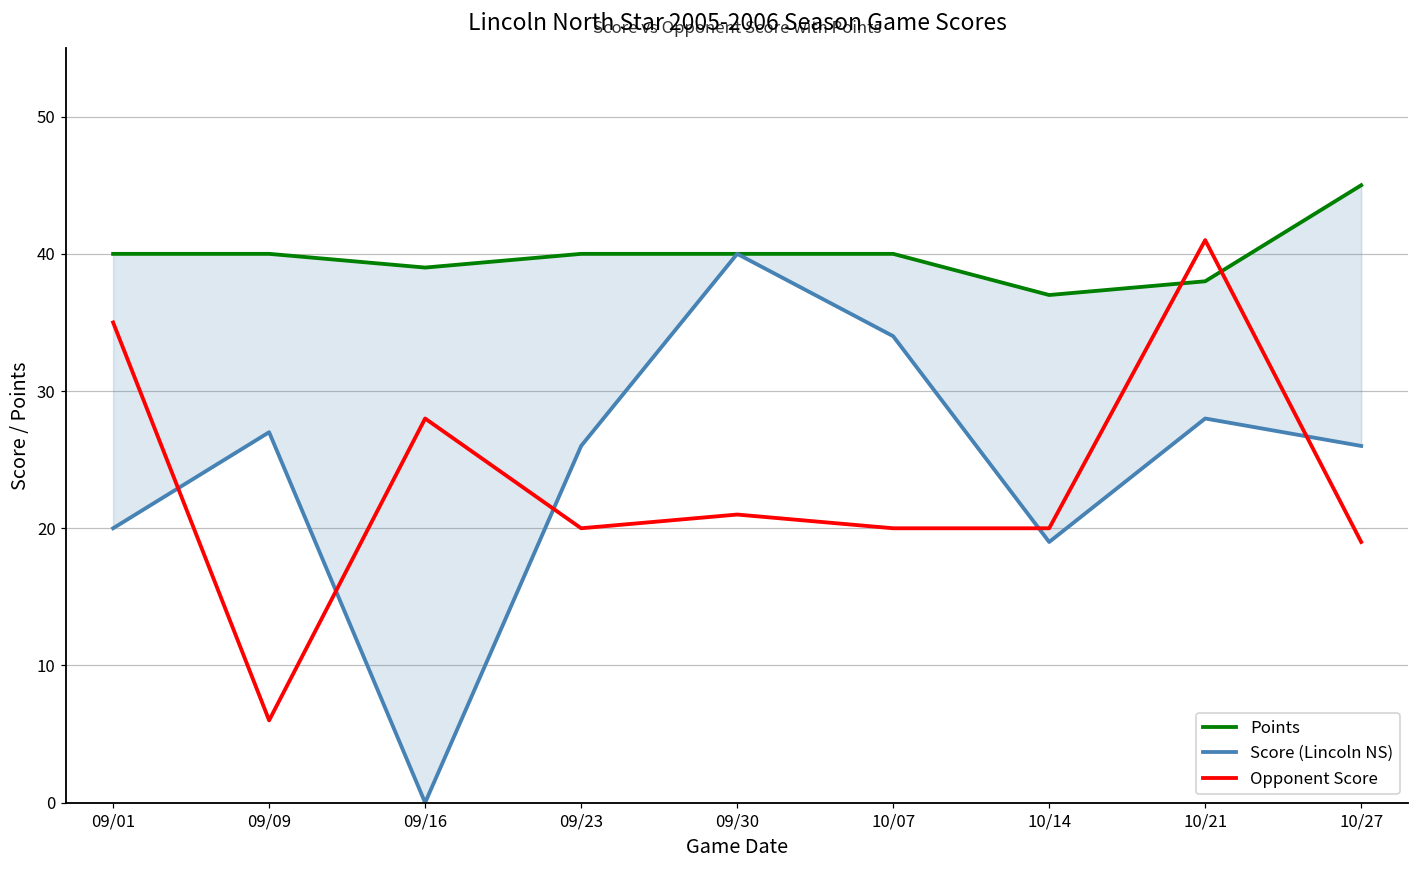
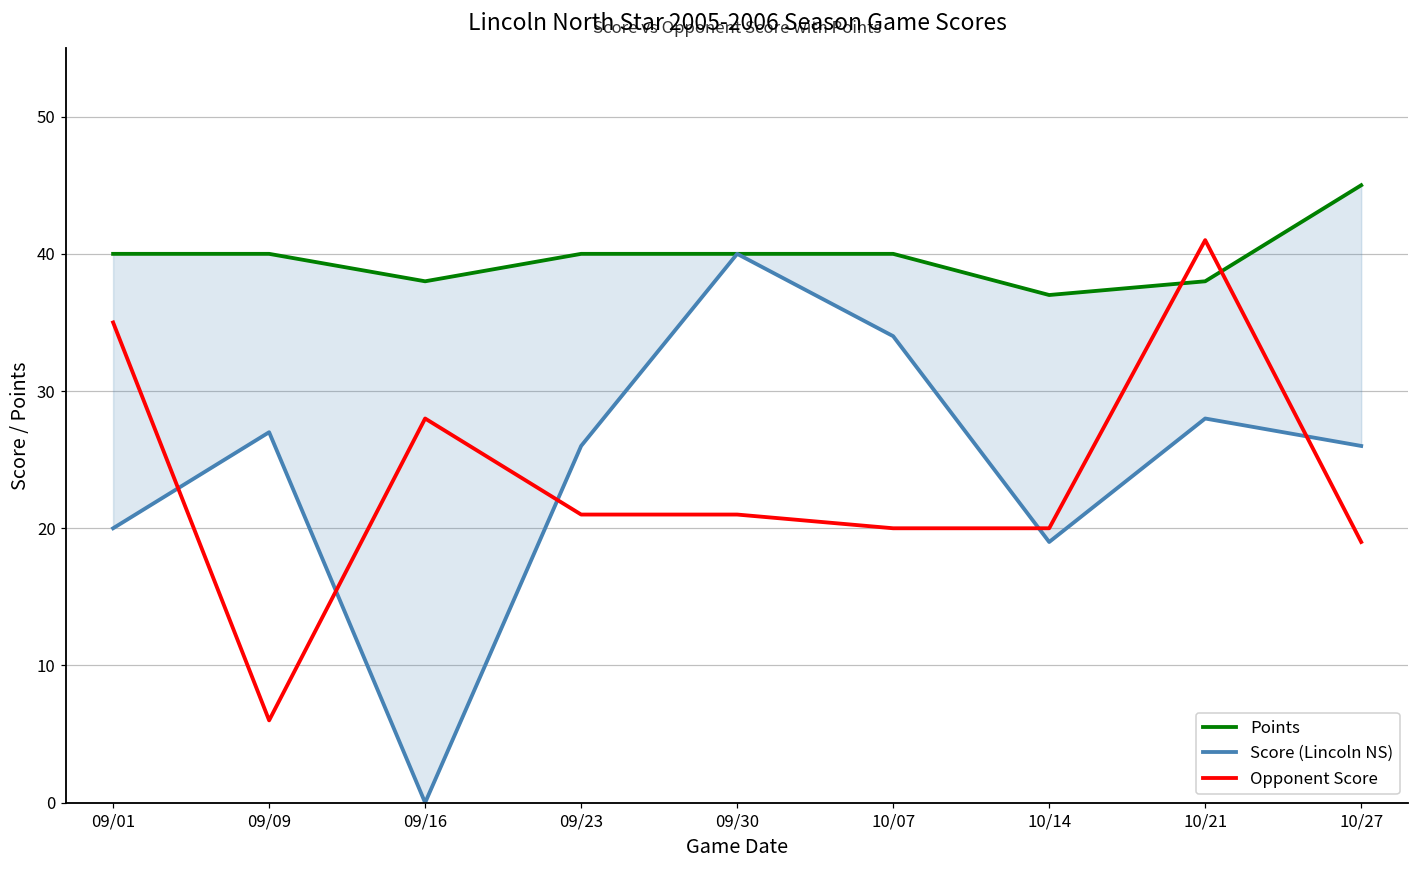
Points, 09/16: 39 -> 38
Opponent Score, 09/23: 20 -> 21
